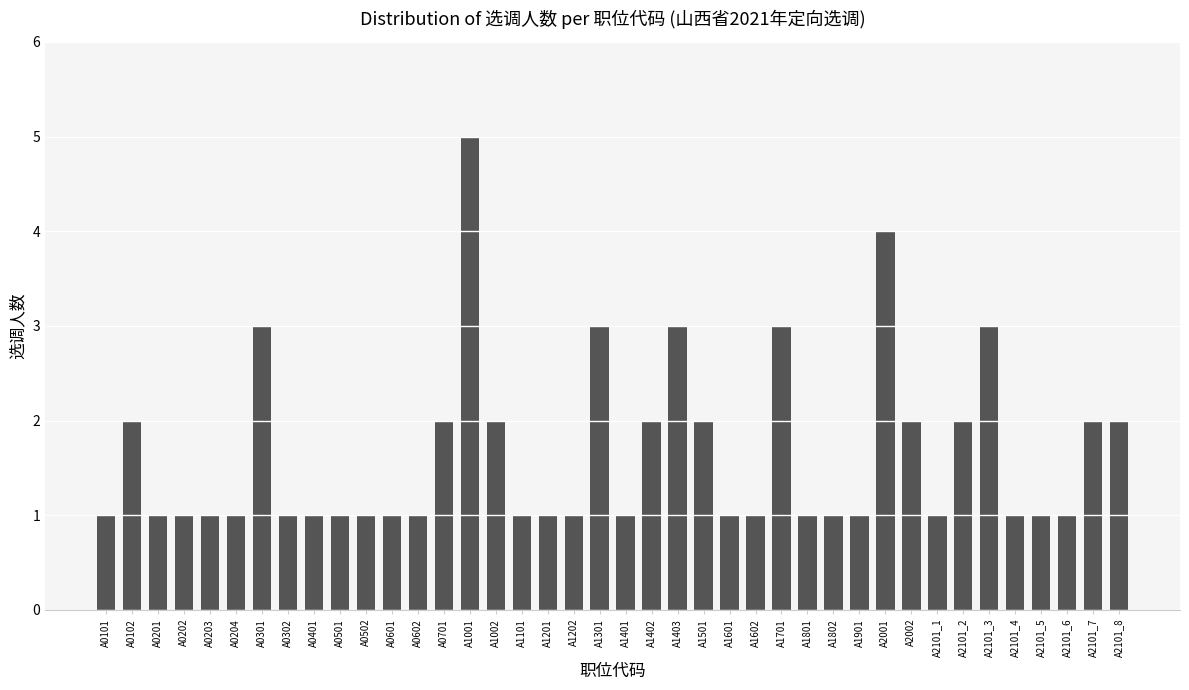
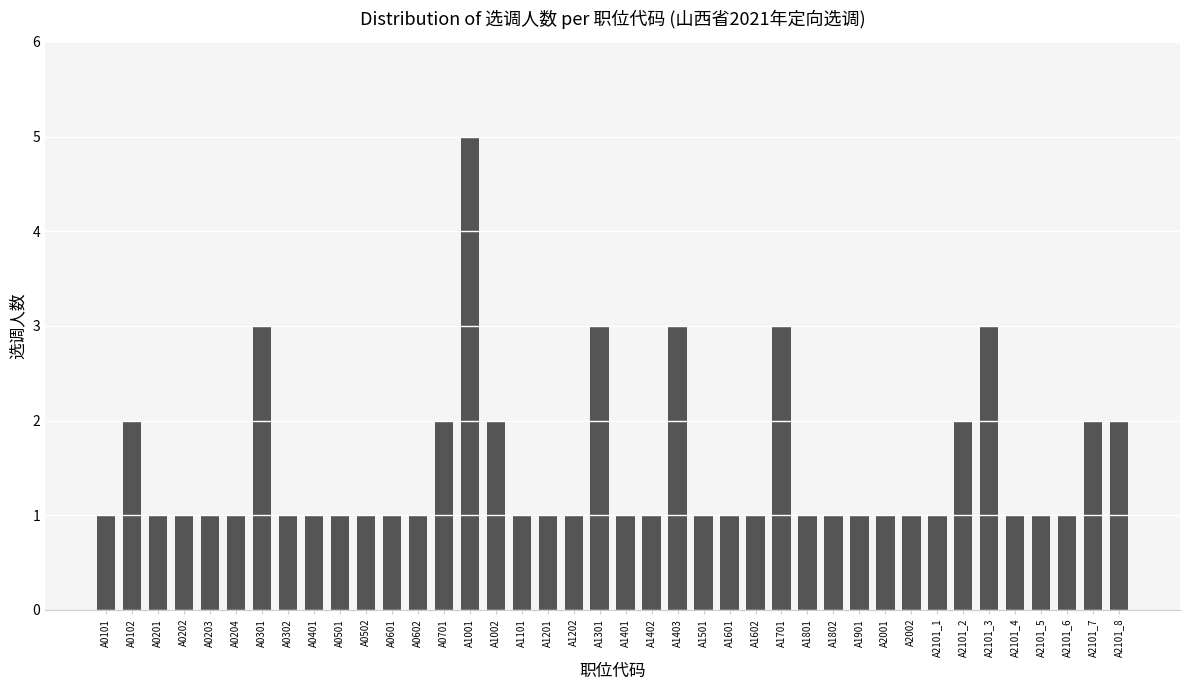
A1402: 2 -> 1
A1501: 2 -> 1
A2001: 4 -> 1
A2002: 2 -> 1
